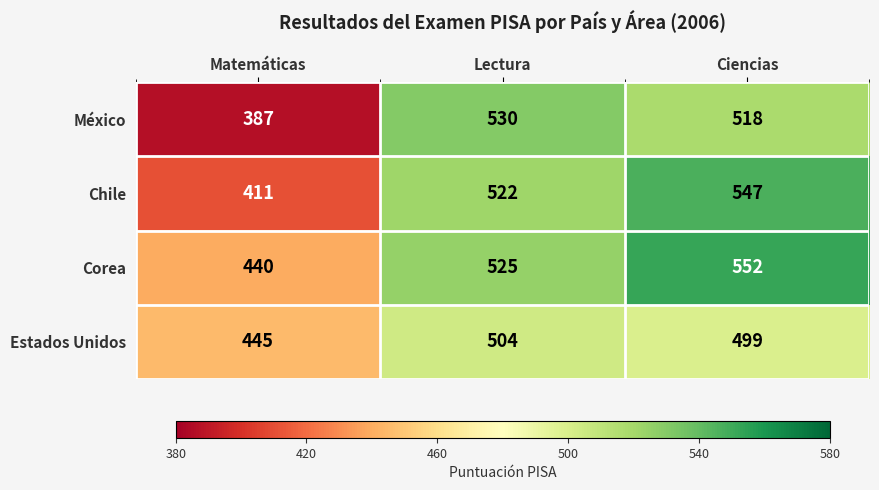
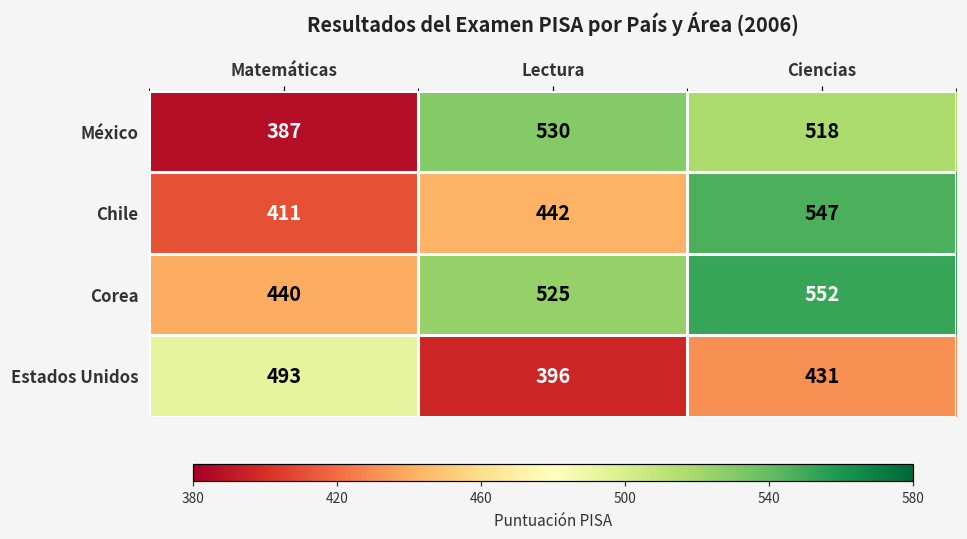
Chile, Lectura: 522 -> 442
Estados Unidos, Matemáticas: 445 -> 493
Estados Unidos, Lectura: 504 -> 396
Estados Unidos, Ciencias: 499 -> 431
